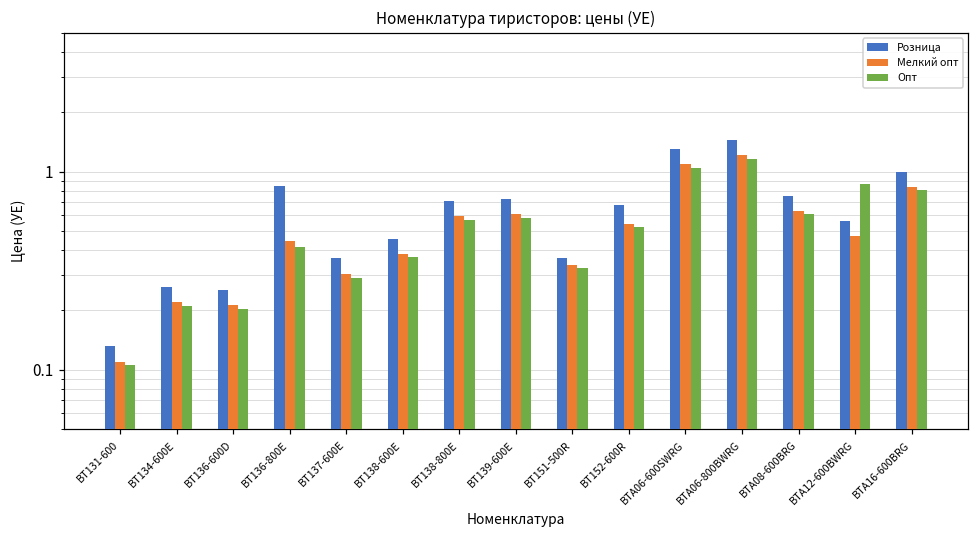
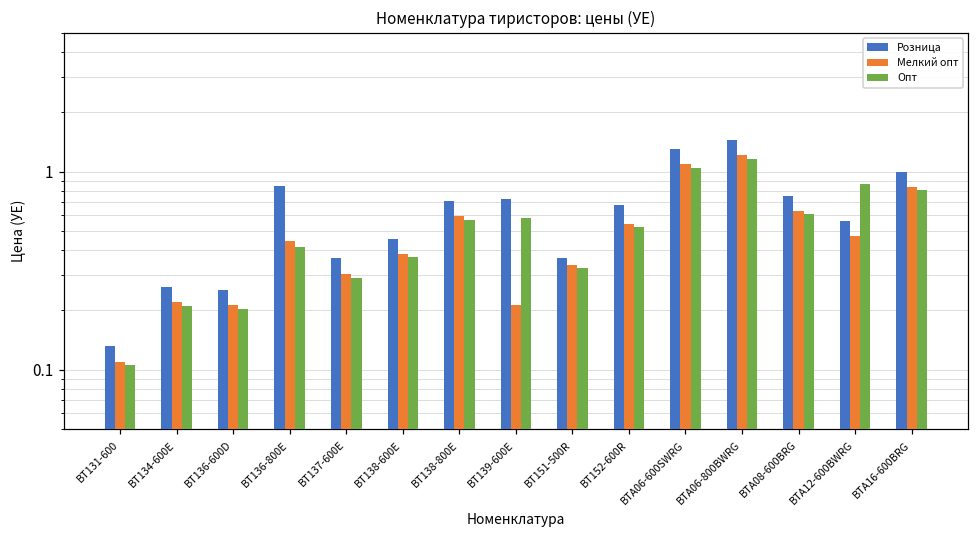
Мелкий опт, BT139-600E: 0.61 -> 0.21
